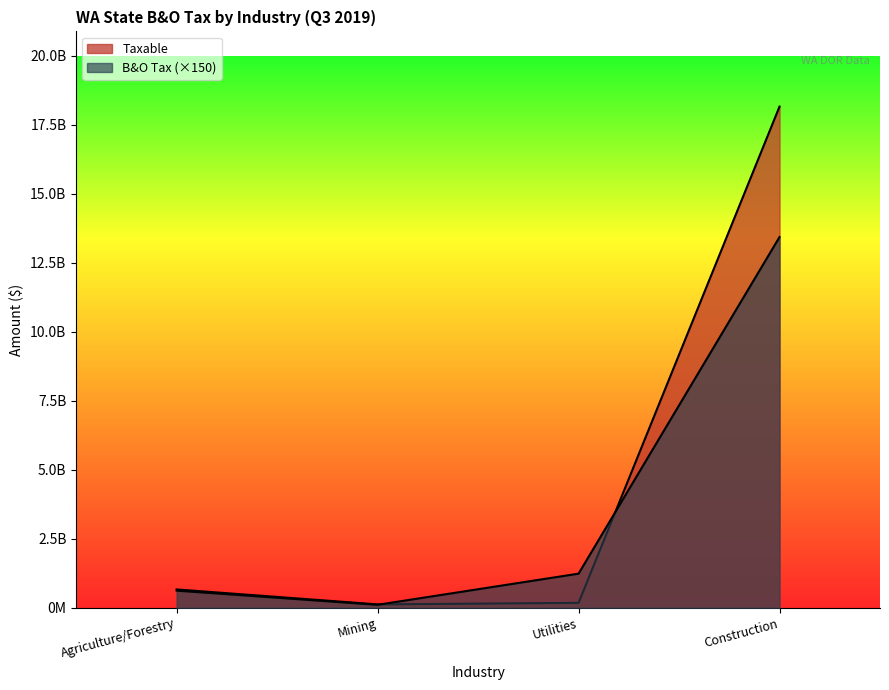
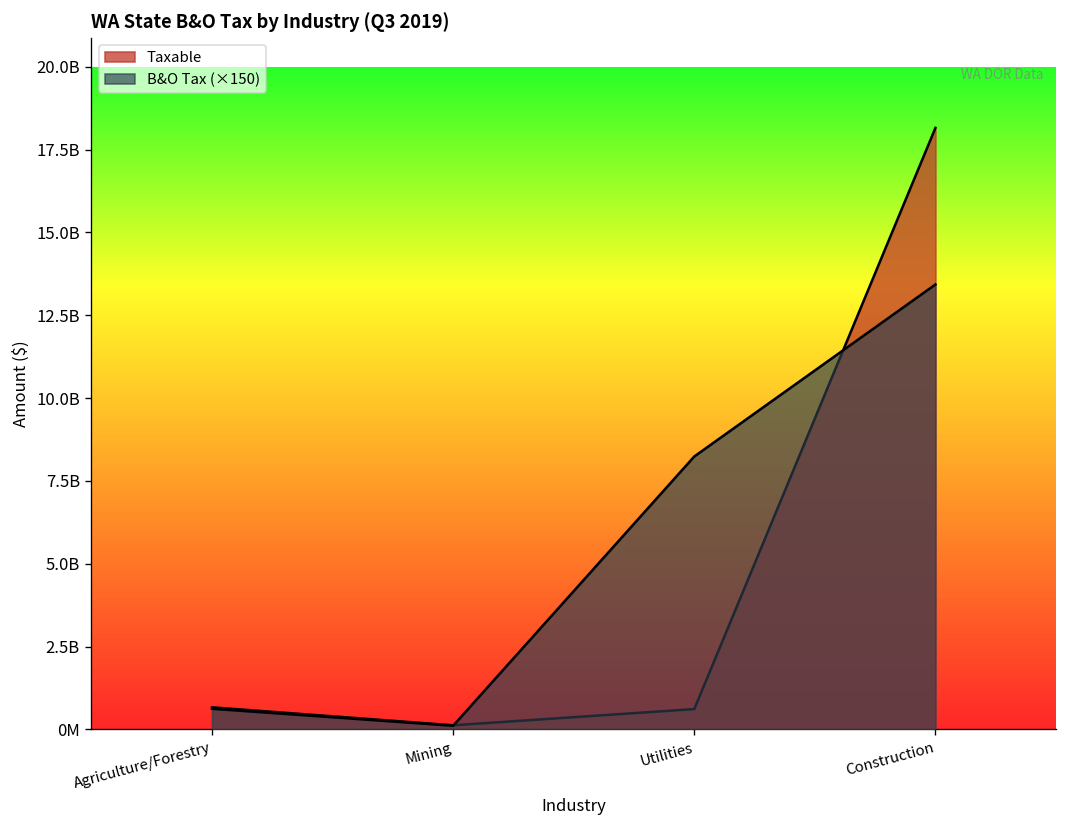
Taxable, Utilities: 200000000 -> 600000000
B&O Tax (×150), Utilities: 1200000000 -> 8200000000
